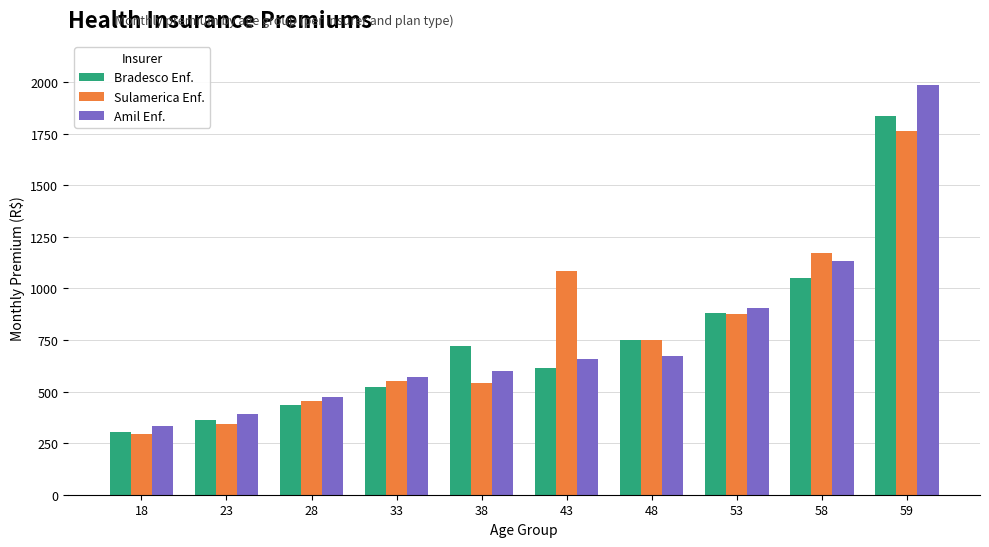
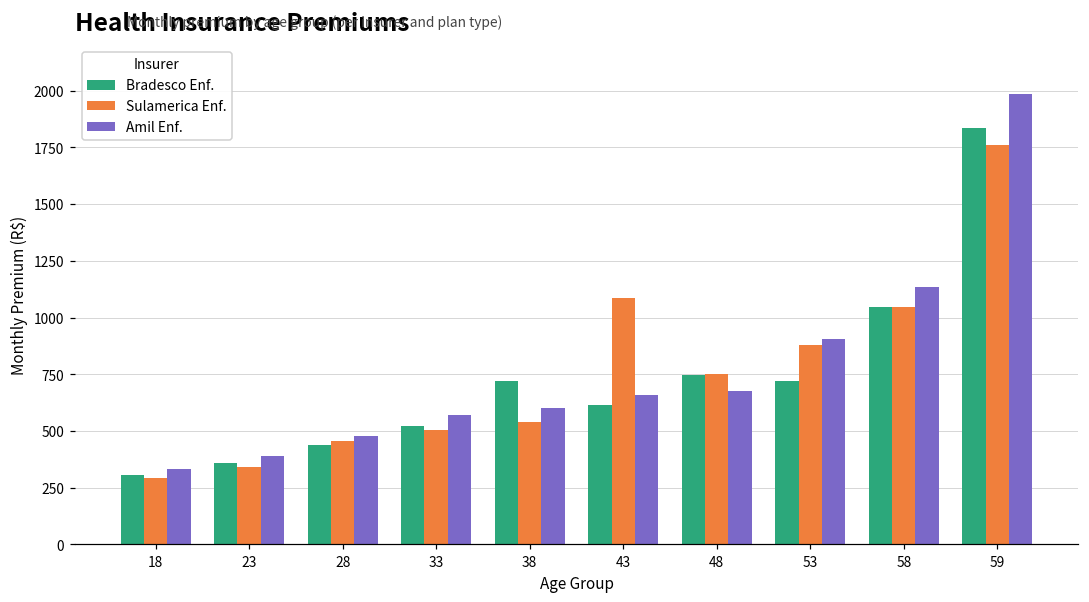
Sulamerica Enf., 33: 550 -> 510
Bradesco Enf., 53: 880 -> 720
Sulamerica Enf., 58: 1170 -> 1050
